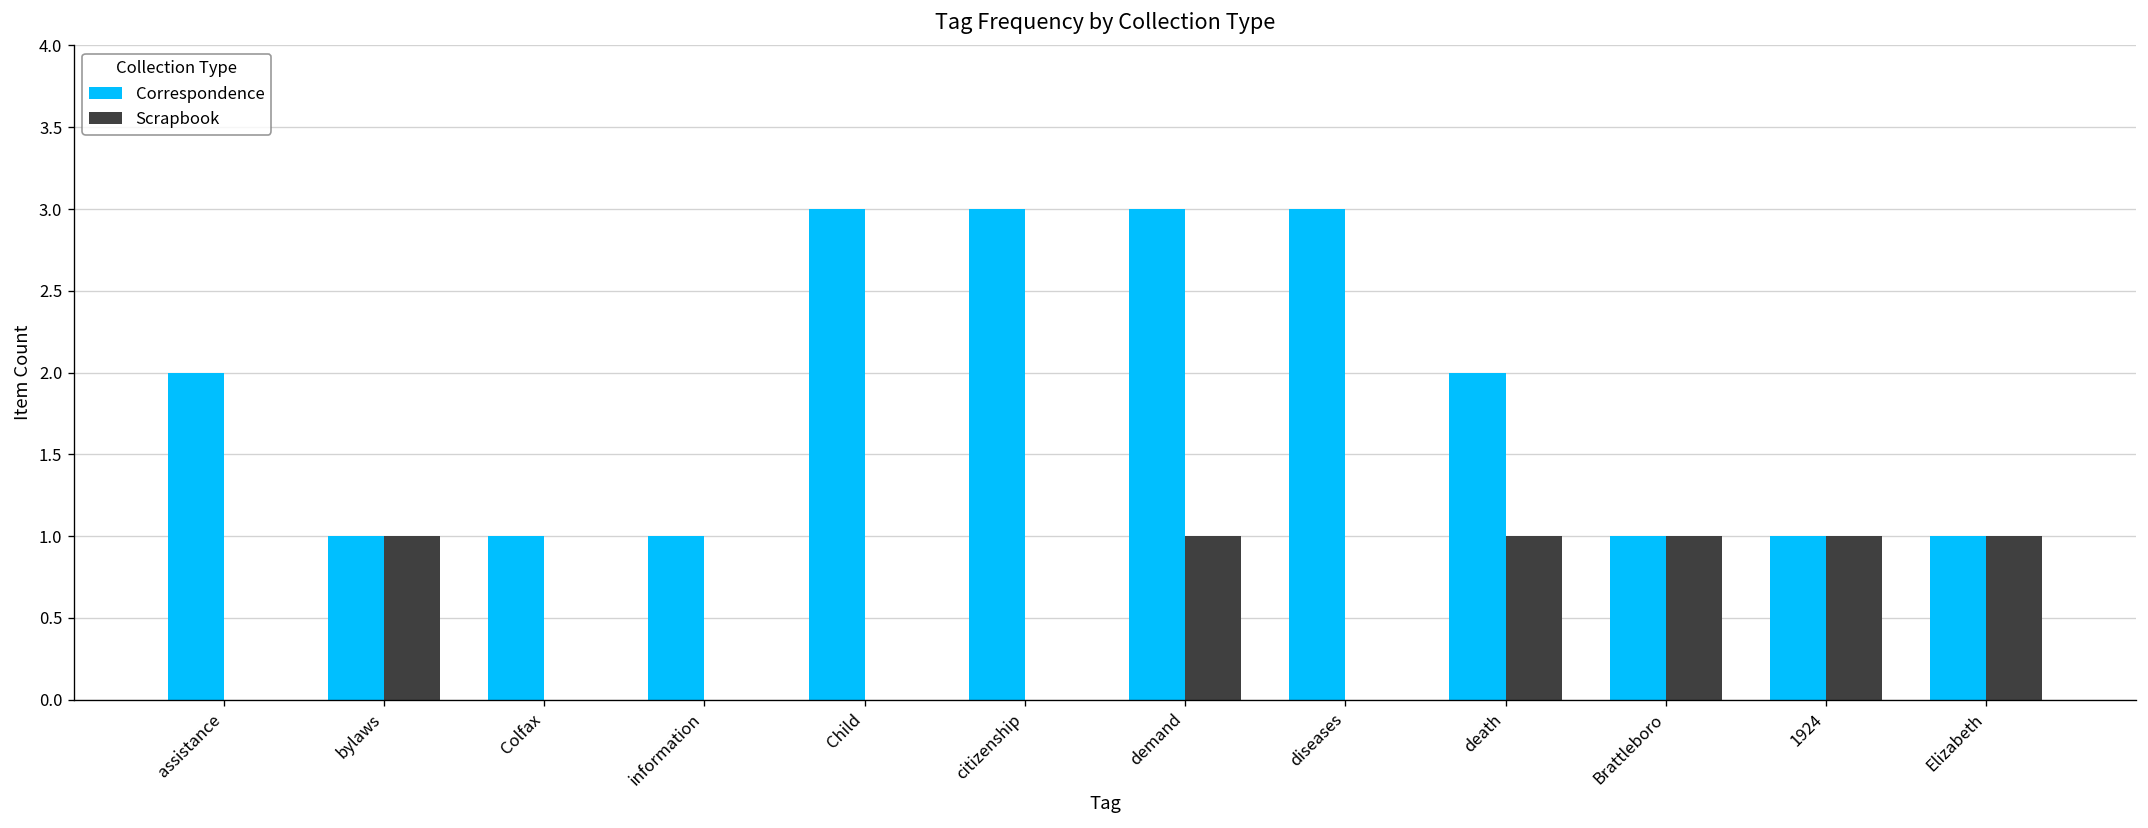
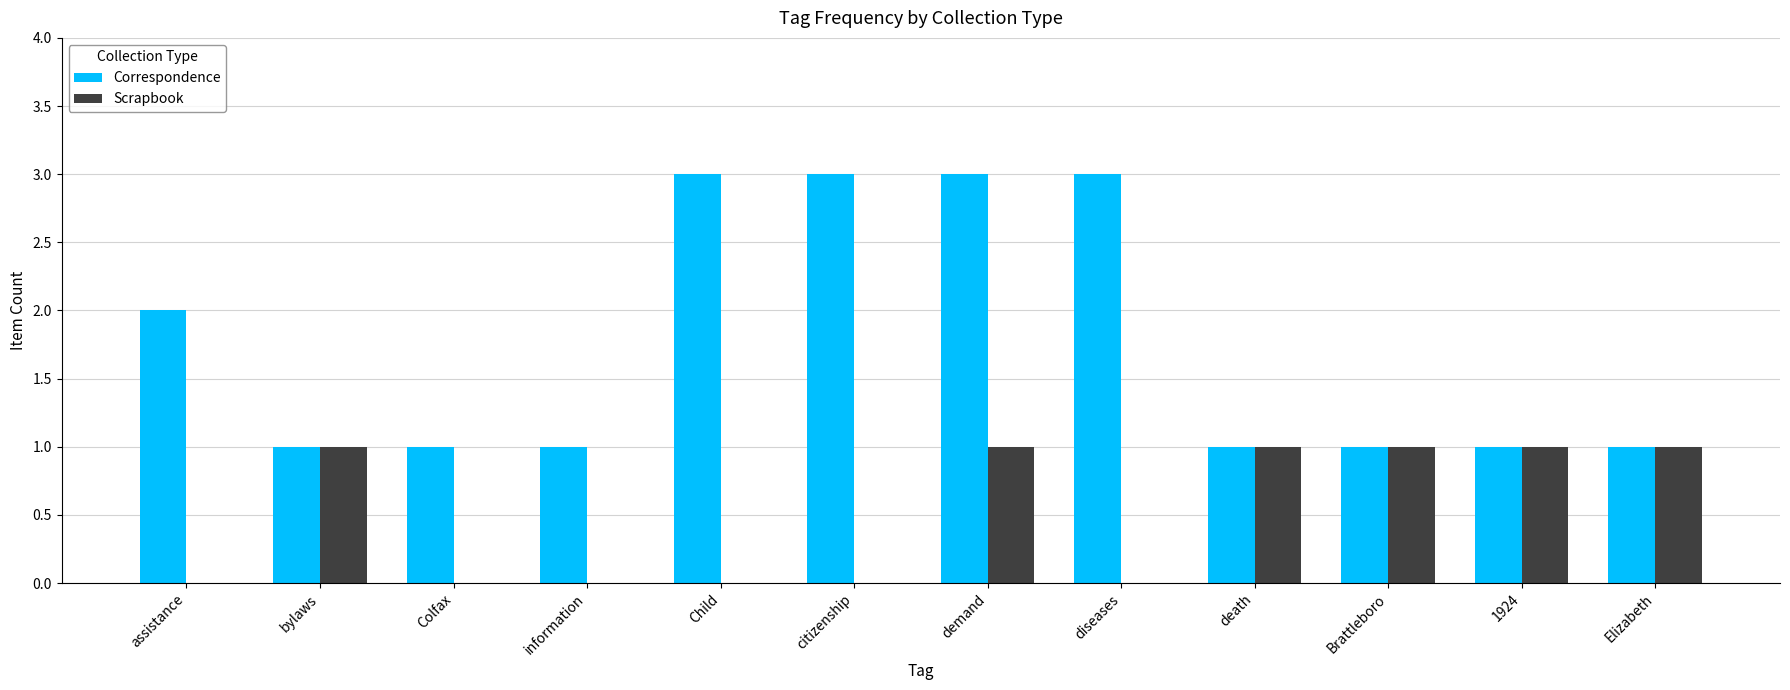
Correspondence, death: 2 -> 1
